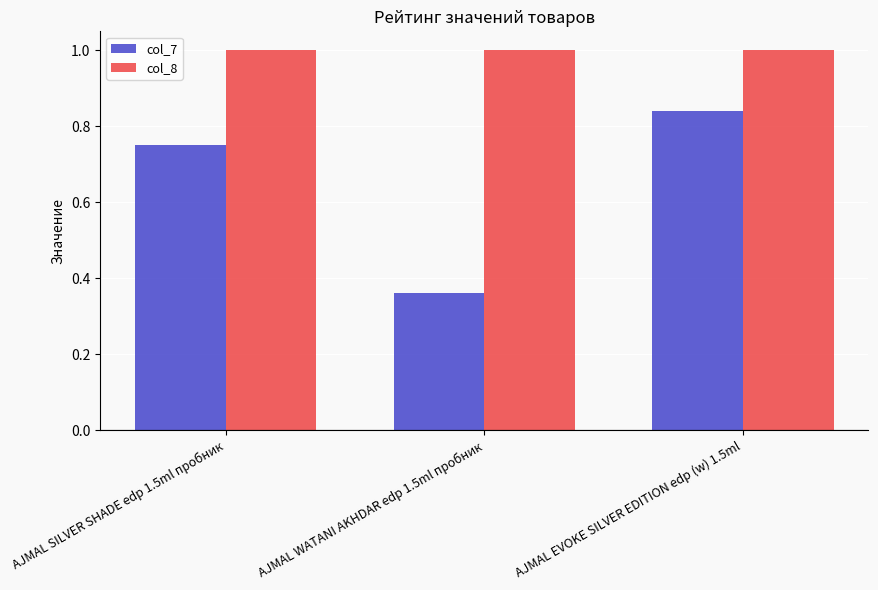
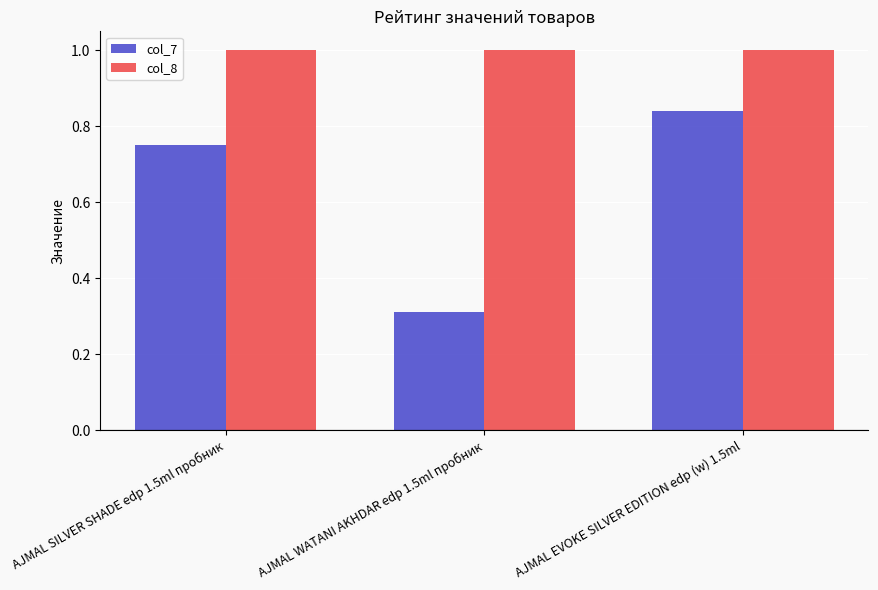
col_7, AJMAL WATANI AKHDAR edp 1.5ml пробник: 0.36 -> 0.31
